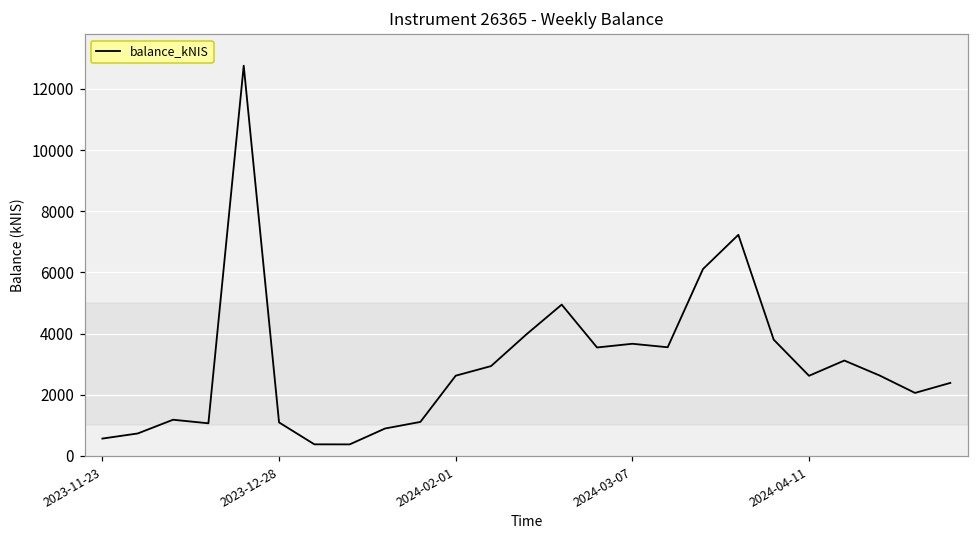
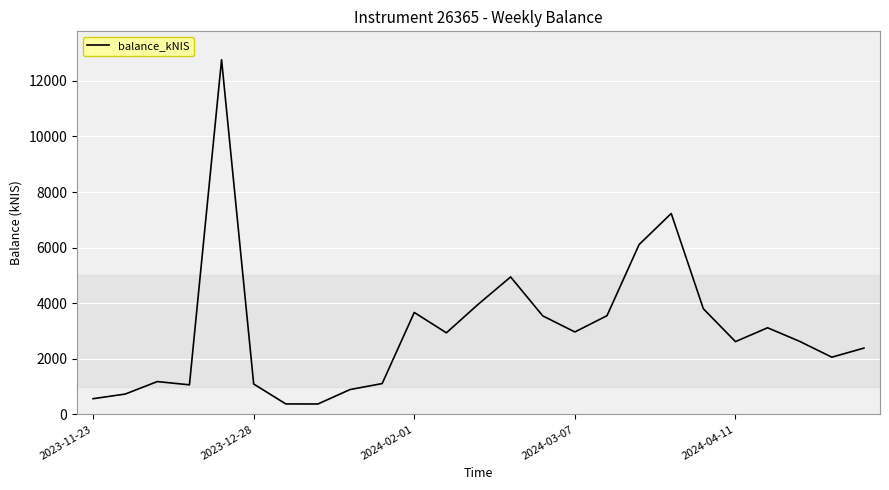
2024-02-01: 2600 -> 3700
2024-03-07: 3700 -> 3000
